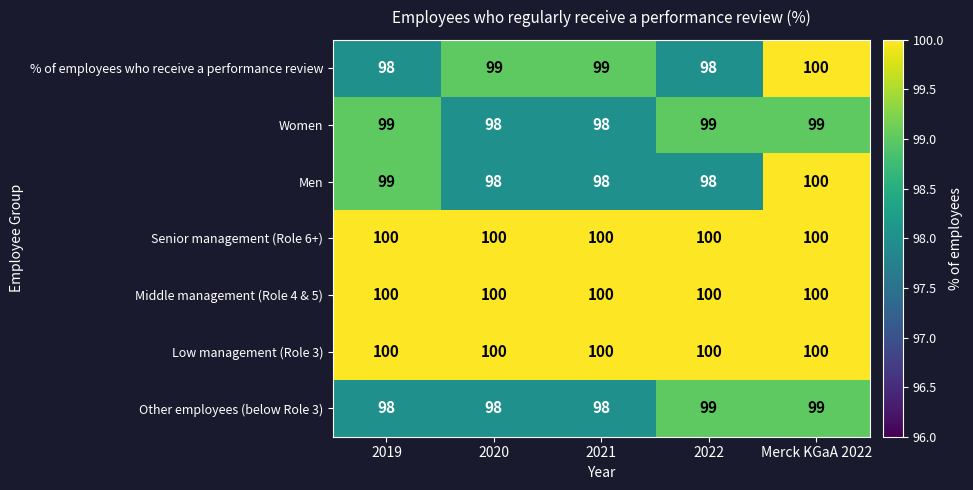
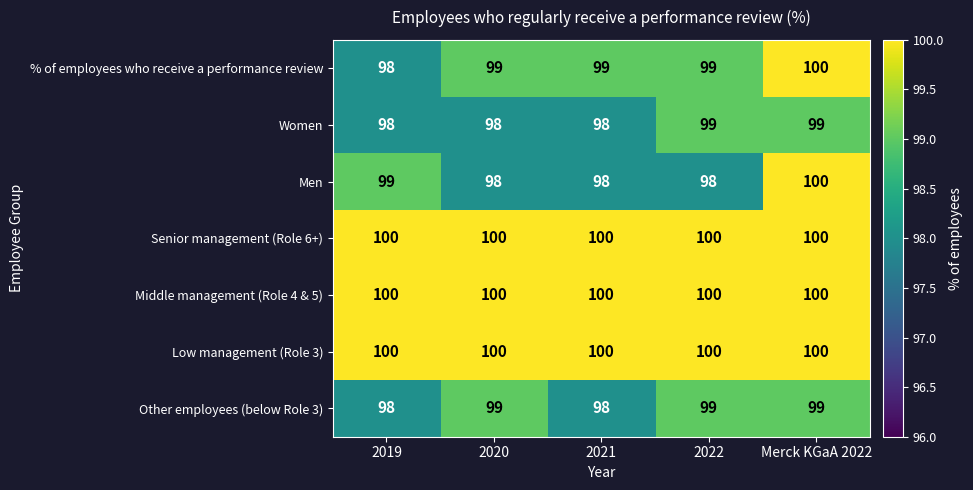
% of employees who receive a performance review, 2022: 98 -> 99
Women, 2019: 99 -> 98
Other employees (below Role 3), 2020: 98 -> 99
